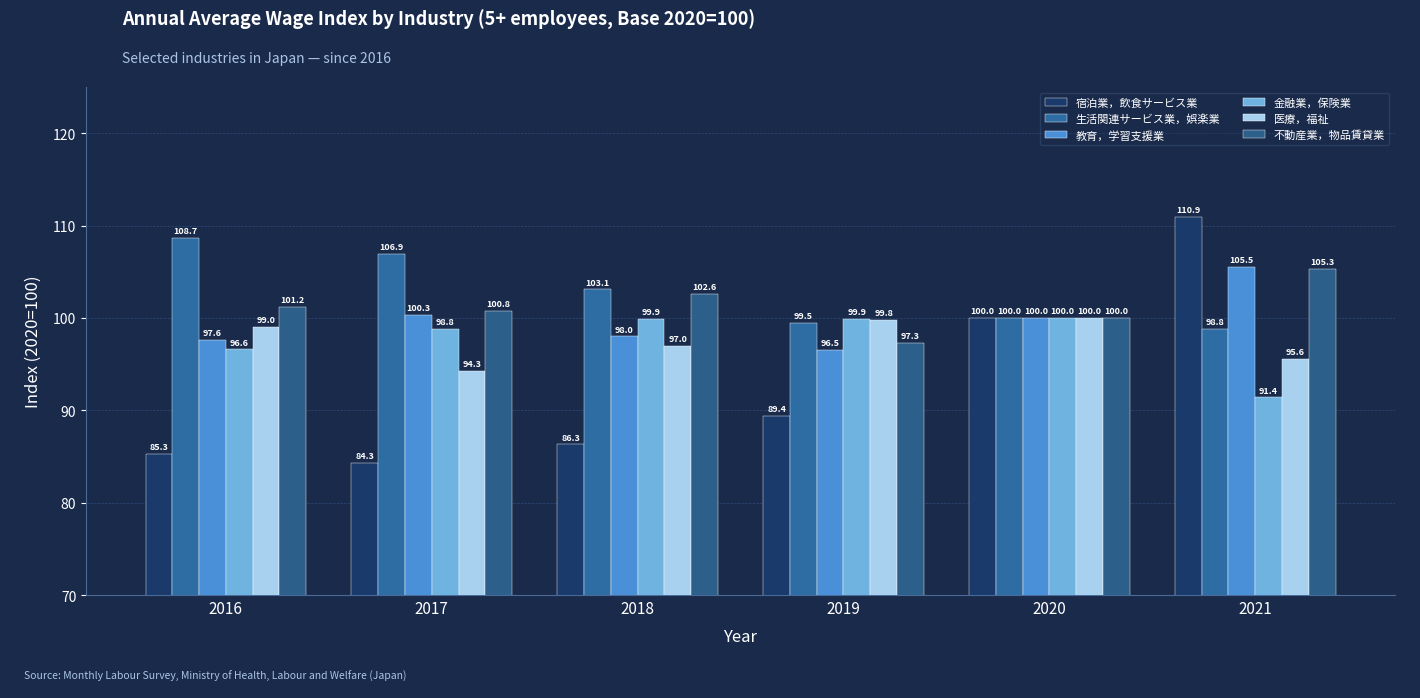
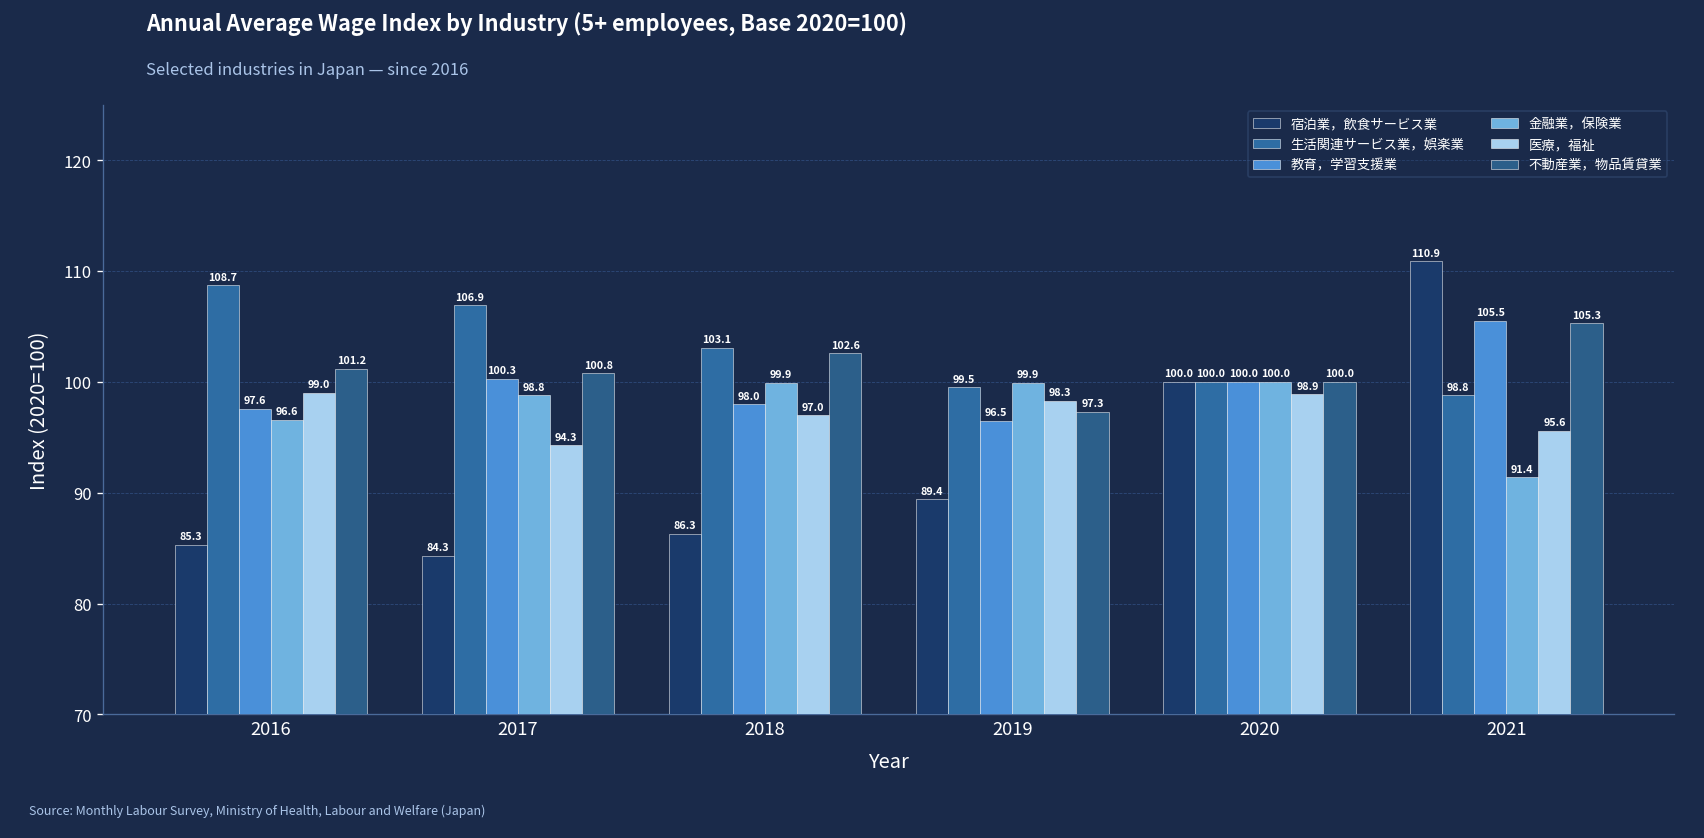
医療，福祉, 2019: 99.8 -> 98.3
医療，福祉, 2020: 100.0 -> 98.9
